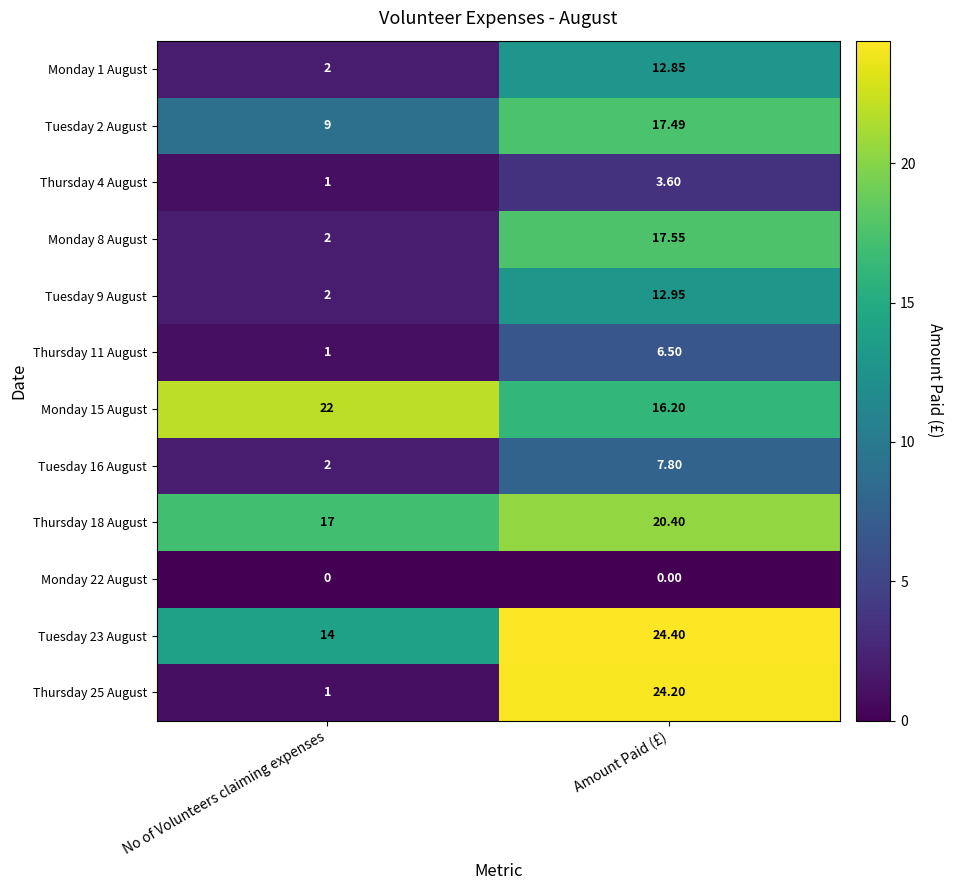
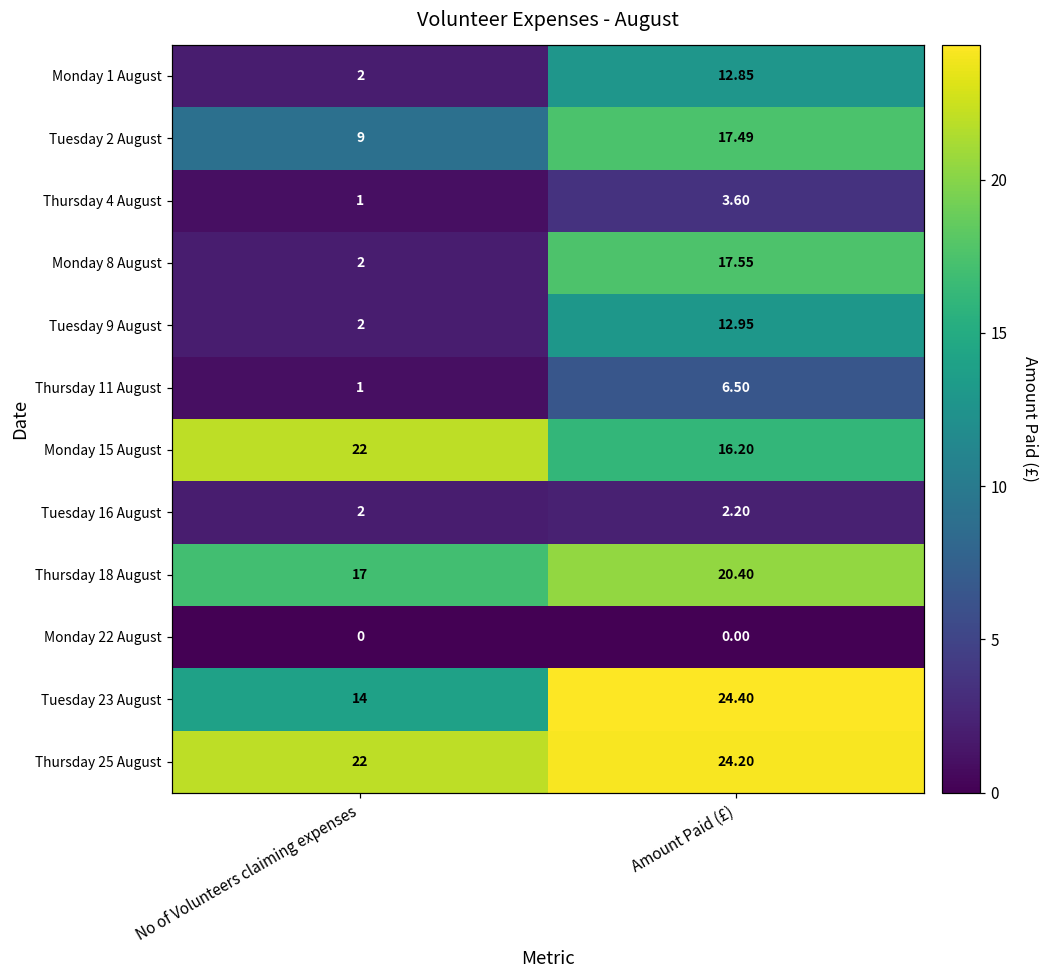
Tuesday 16 August, Amount Paid (£): 7.80 -> 2.20
Thursday 25 August, No of Volunteers claiming expenses: 1 -> 22
